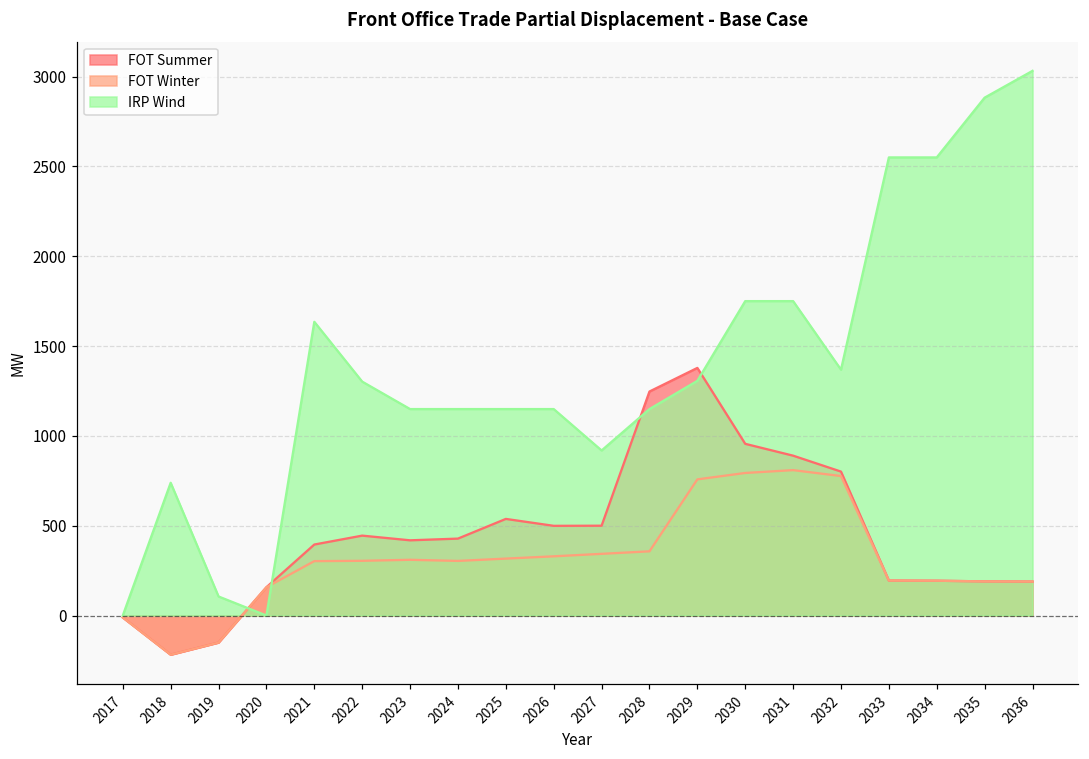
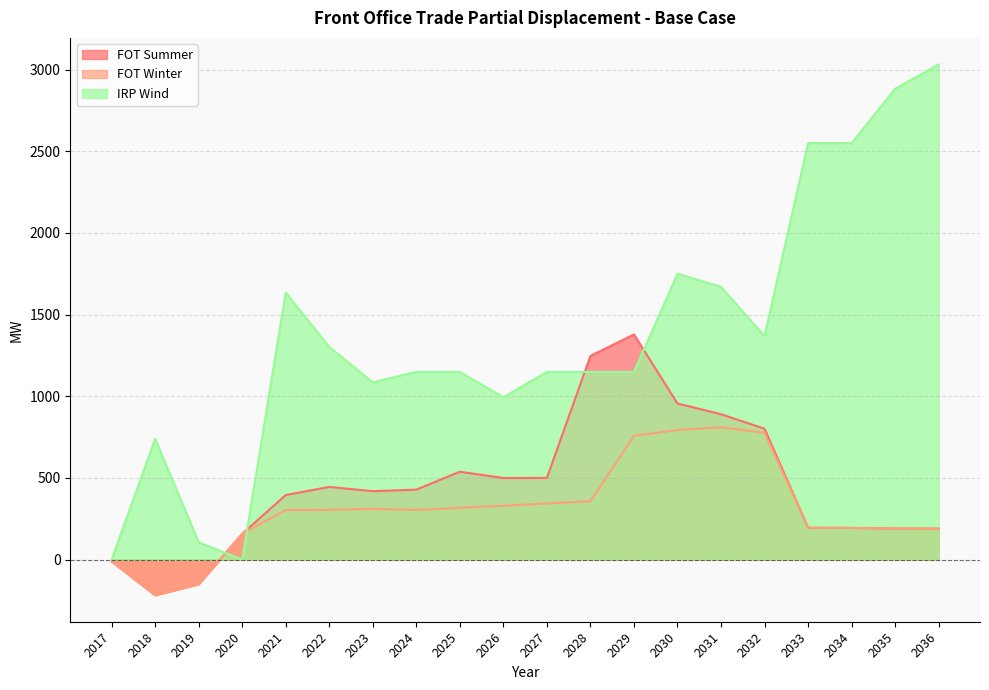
IRP Wind, 2023: 1150 -> 1090
IRP Wind, 2026: 1150 -> 990
IRP Wind, 2027: 920 -> 1150
IRP Wind, 2029: 1310 -> 1150
IRP Wind, 2031: 1750 -> 1670
